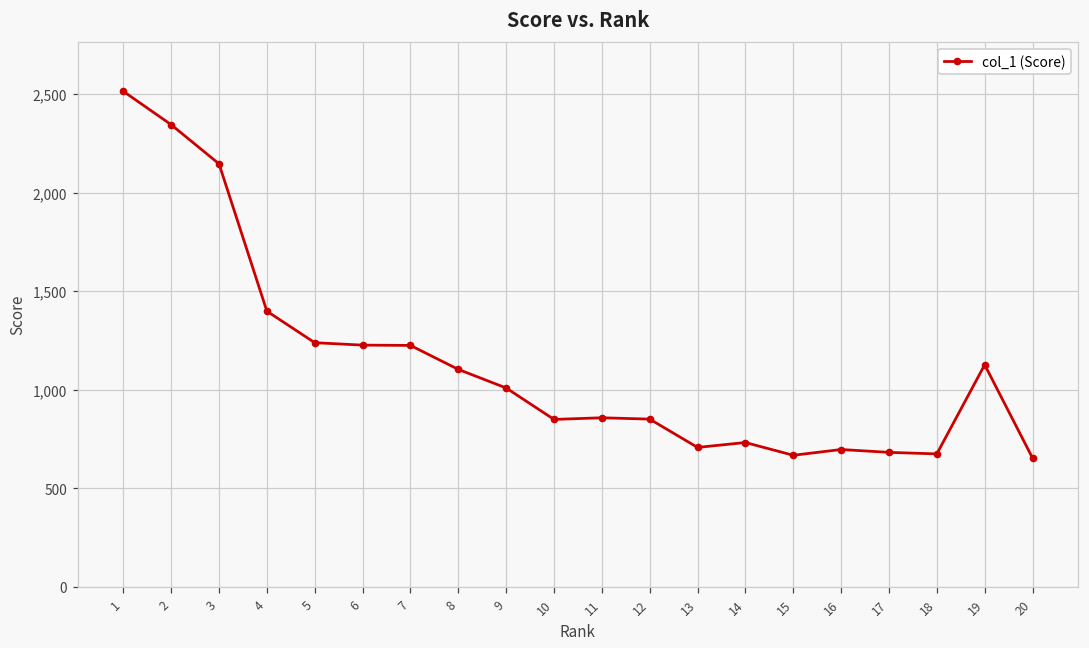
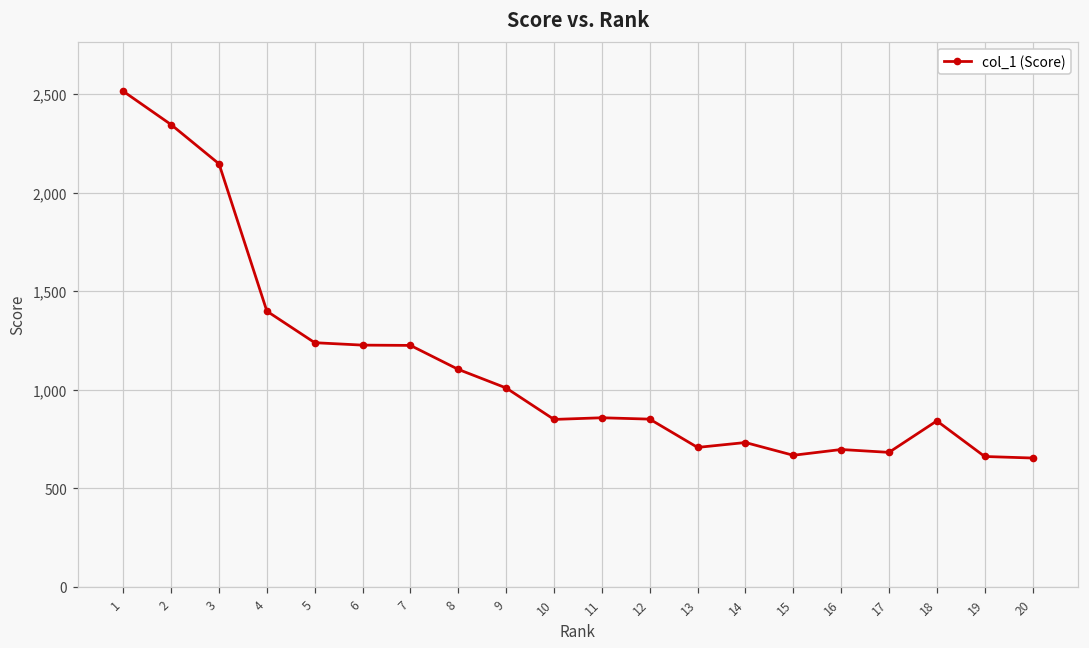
18: 670 -> 840
19: 1,130 -> 660
